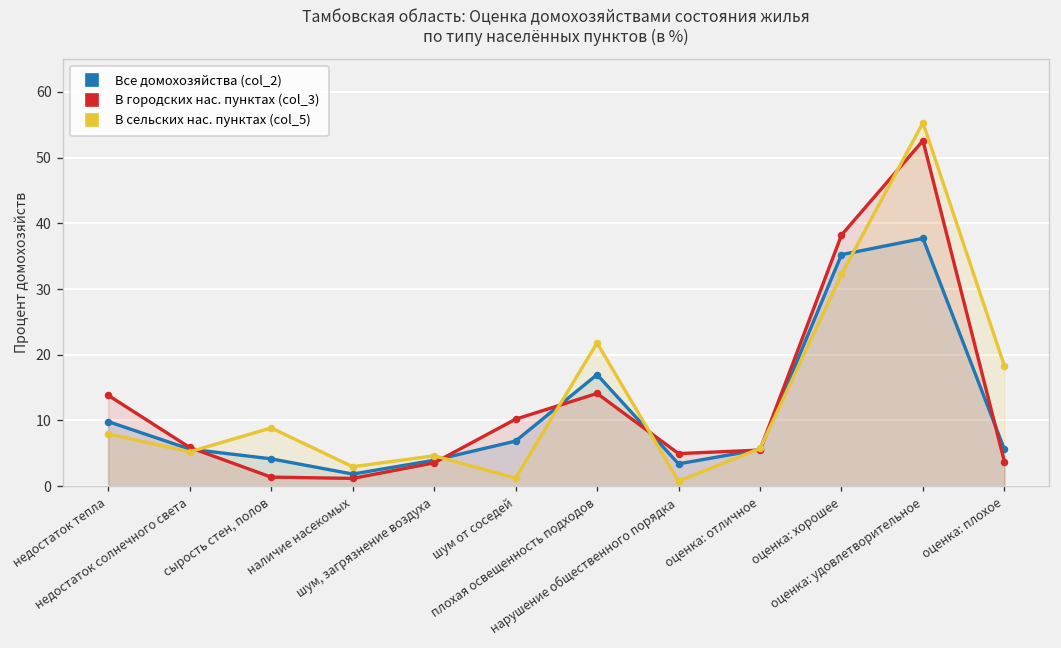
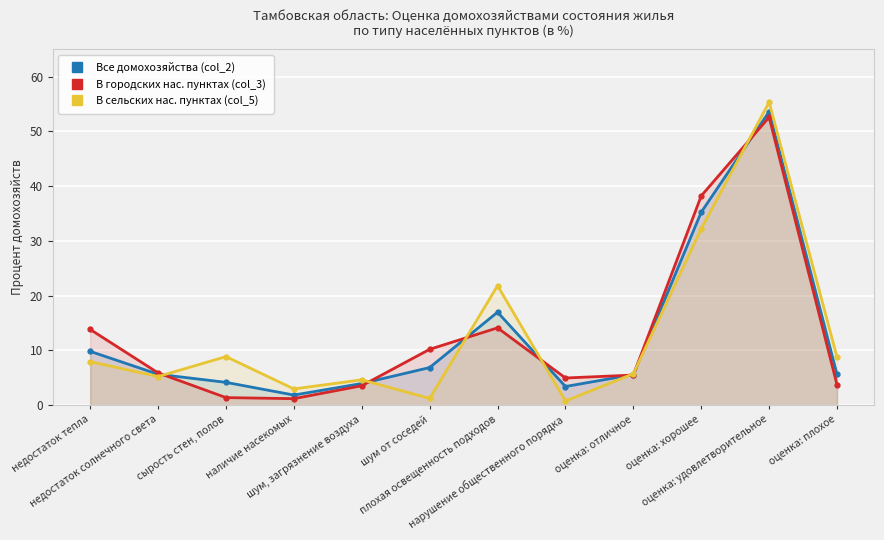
Все домохозяйства (col_2), оценка: удовлетворительное: 38 -> 54
В сельских нас. пунктах (col_5), оценка: плохое: 18 -> 9
